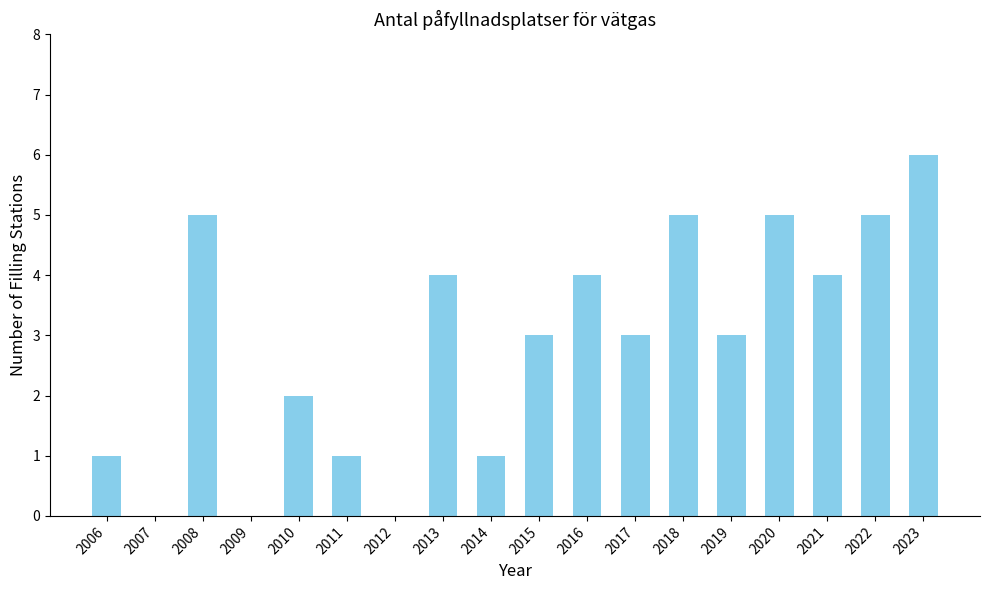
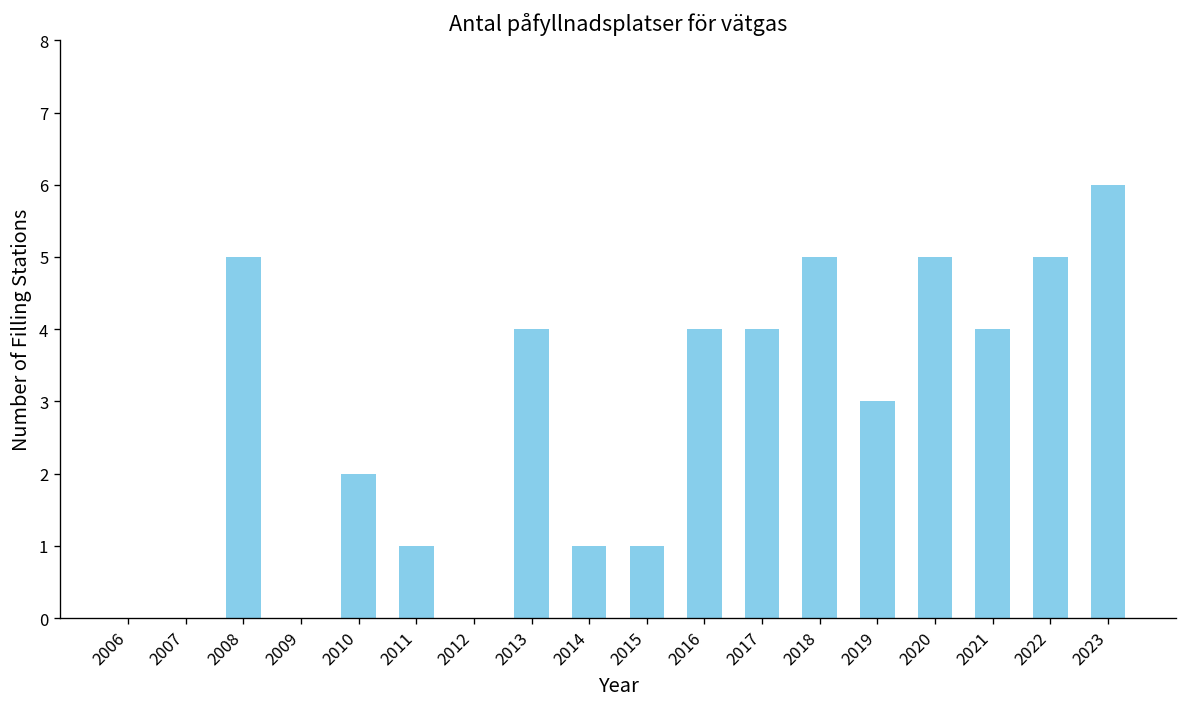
2006: 1 -> 0
2015: 3 -> 1
2017: 3 -> 4
